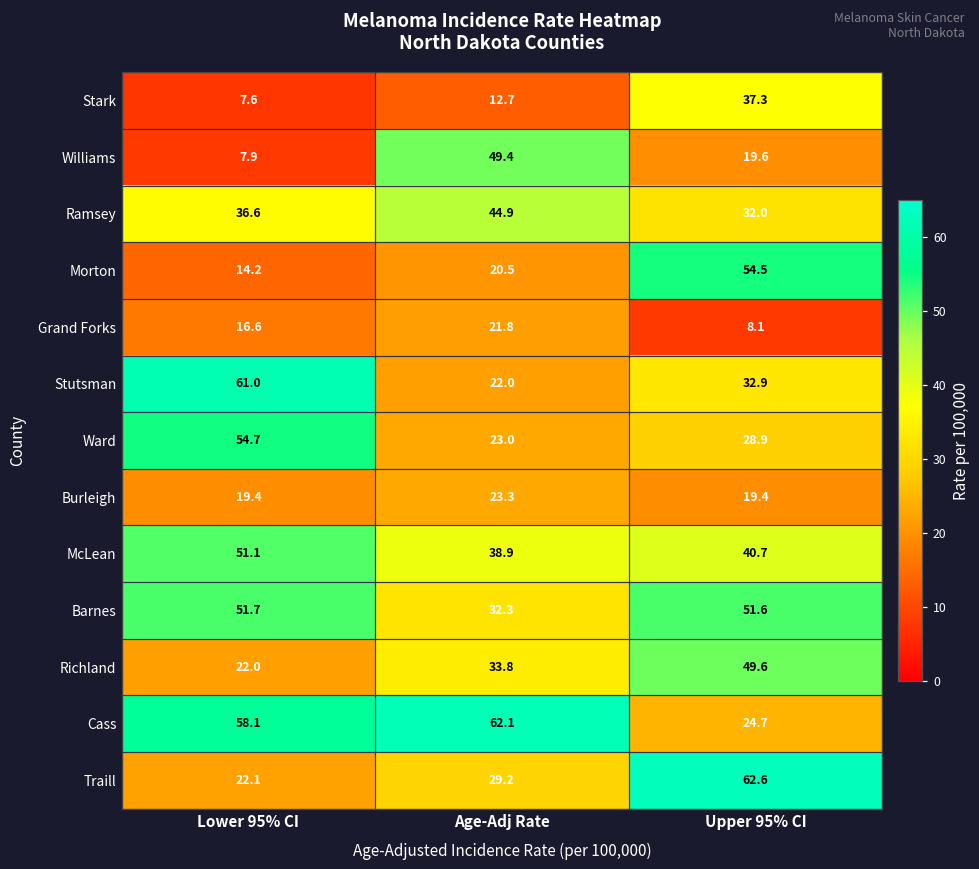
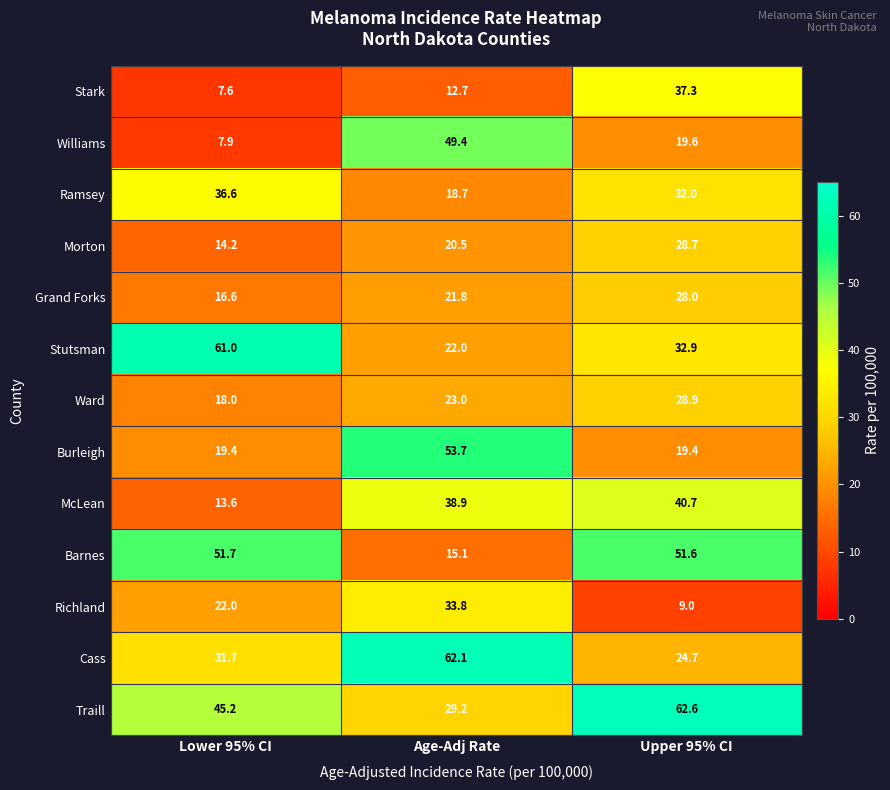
Ramsey, Age-Adj Rate: 44.9 -> 18.7
Morton, Upper 95% CI: 54.5 -> 28.7
Grand Forks, Upper 95% CI: 8.1 -> 28.0
Ward, Lower 95% CI: 54.7 -> 18.0
Burleigh, Age-Adj Rate: 23.3 -> 53.7
McLean, Lower 95% CI: 51.1 -> 13.6
Barnes, Age-Adj Rate: 32.3 -> 15.1
Richland, Upper 95% CI: 49.6 -> 9.0
Cass, Lower 95% CI: 58.1 -> 31.7
Traill, Lower 95% CI: 22.1 -> 45.2
